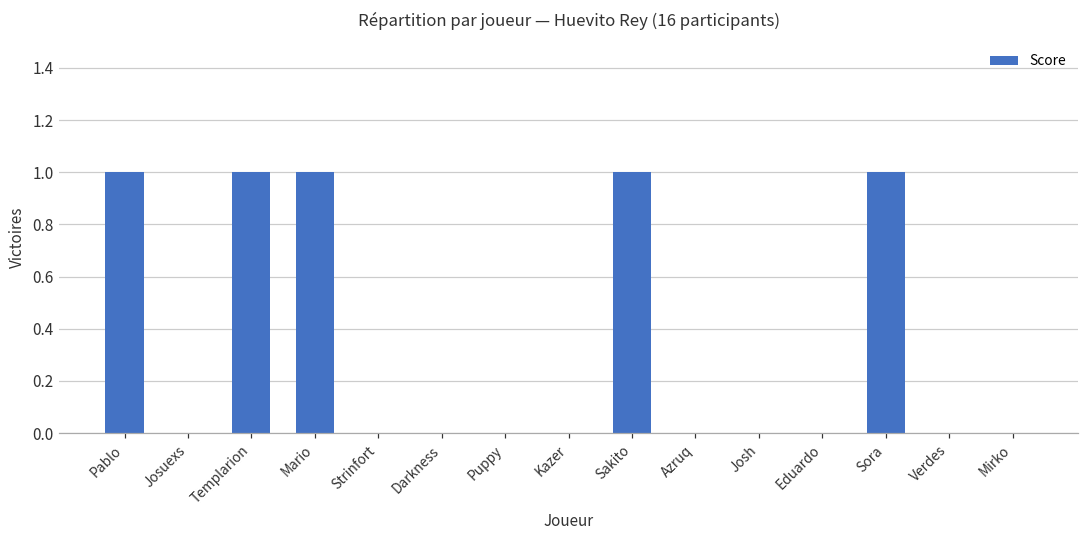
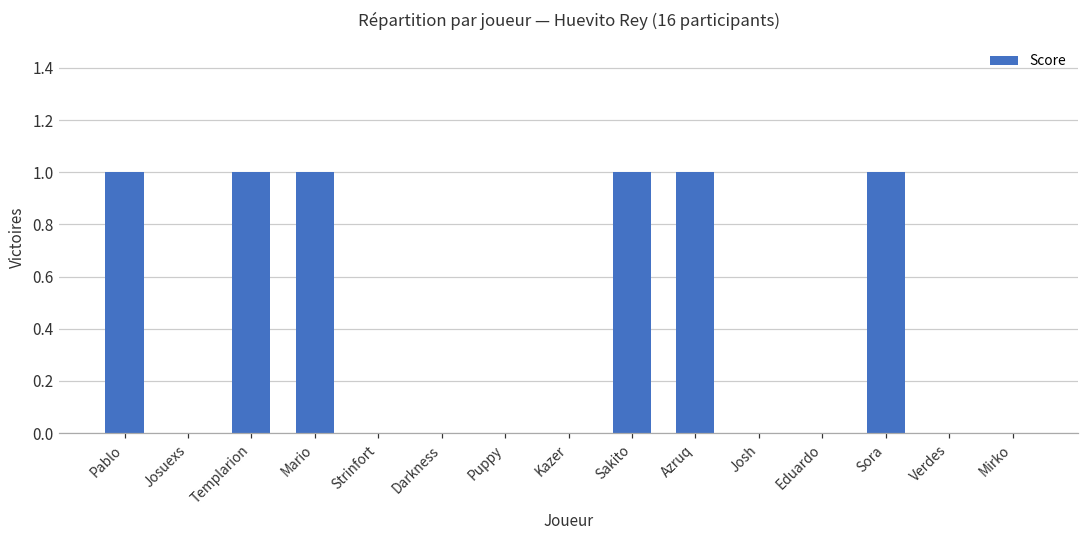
Azruq: 0 -> 1
